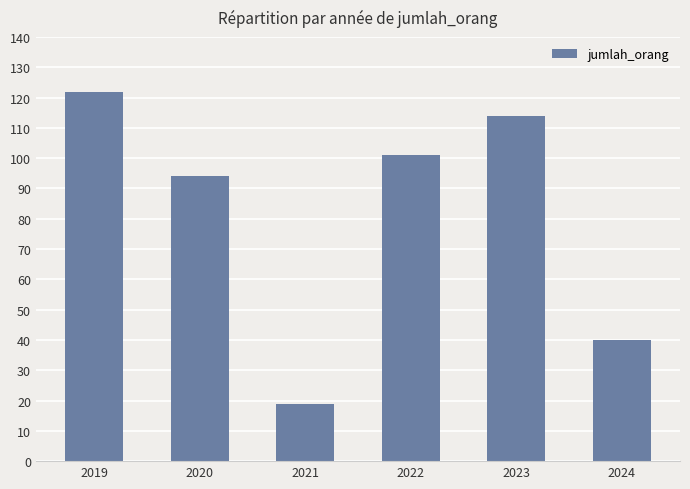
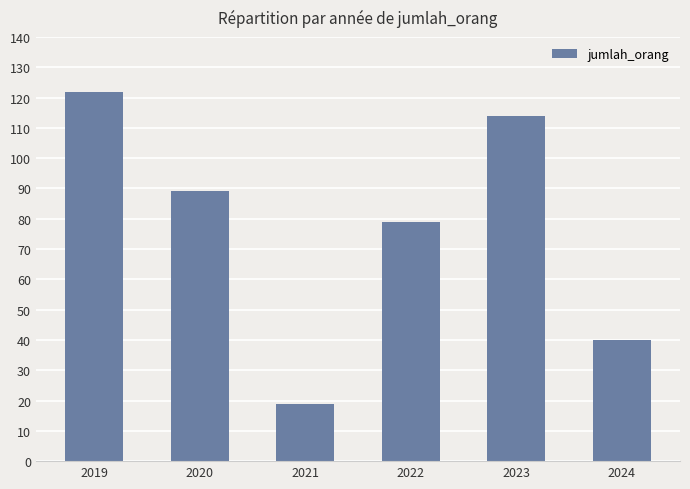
2020: 94 -> 89
2022: 101 -> 79
